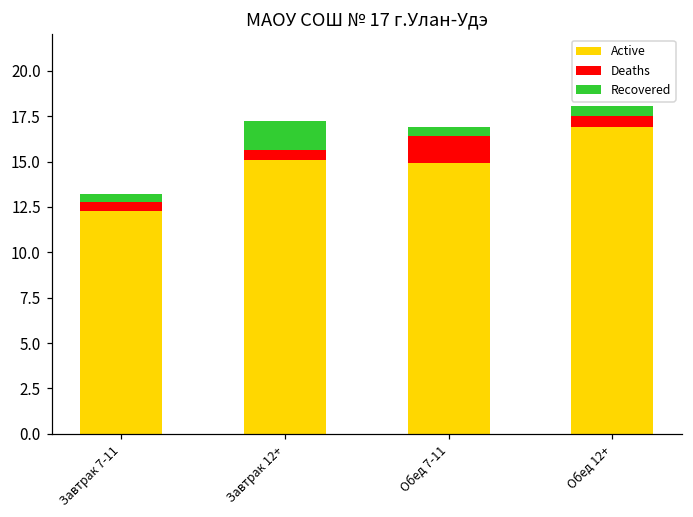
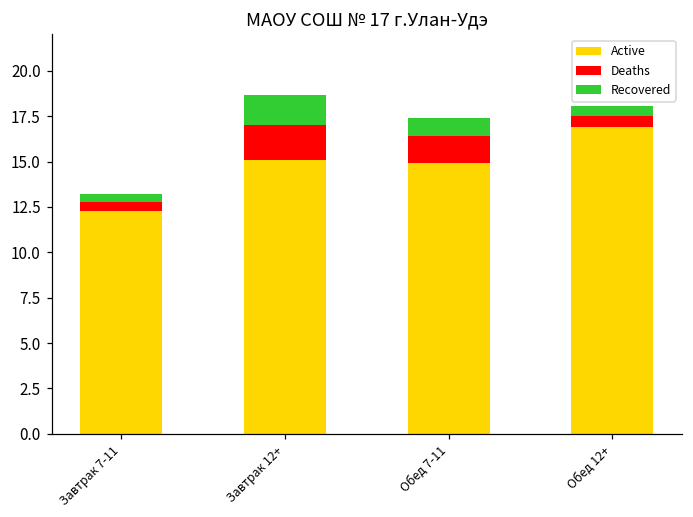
Deaths, Завтрак 12+: 0.6 -> 2.0
Recovered, Обед 7-11: 0.5 -> 1.0
